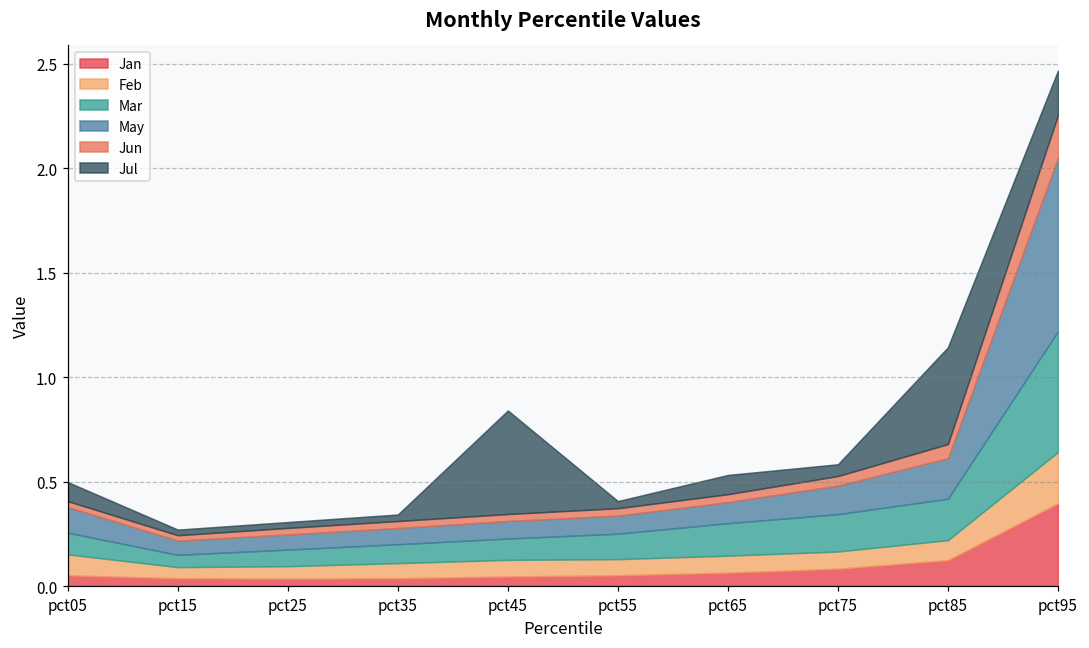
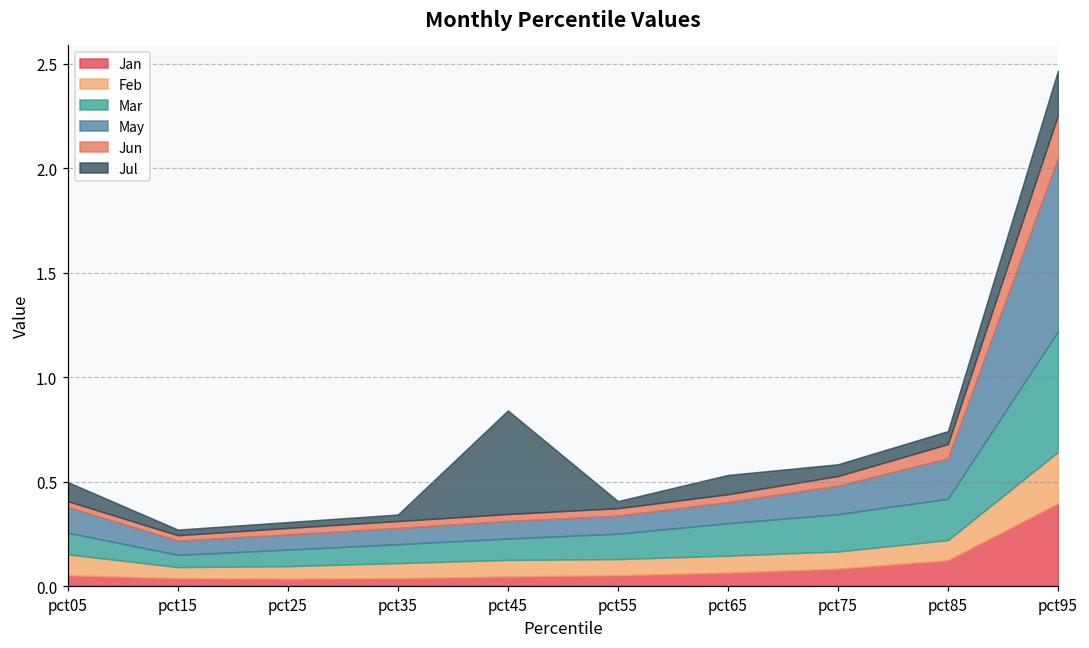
Jul, pct85: 0.46 -> 0.06
